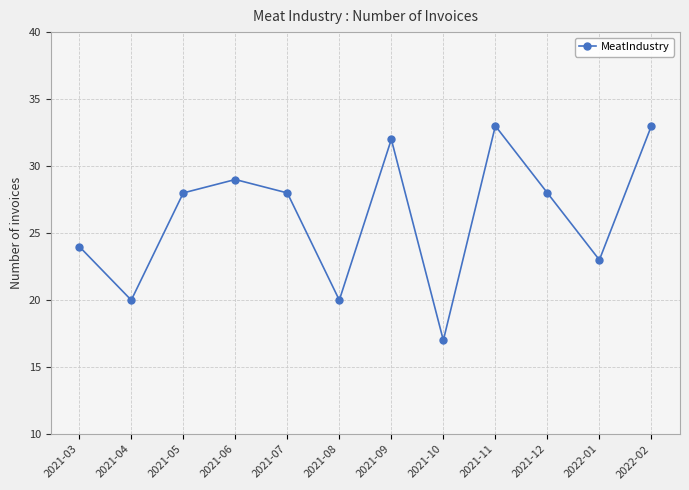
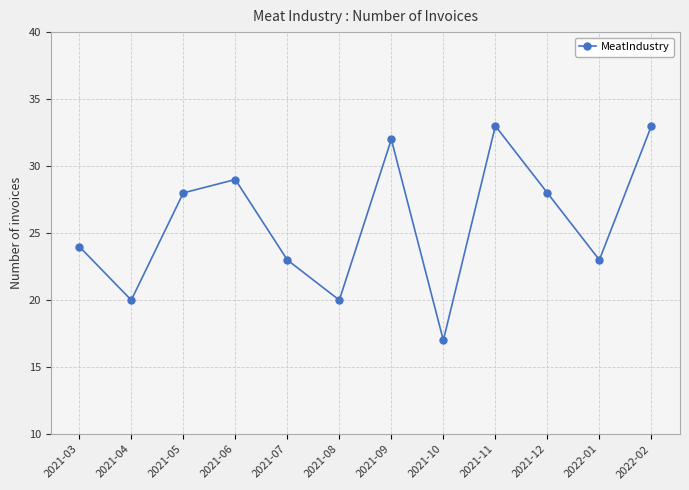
2021-07: 28 -> 23
